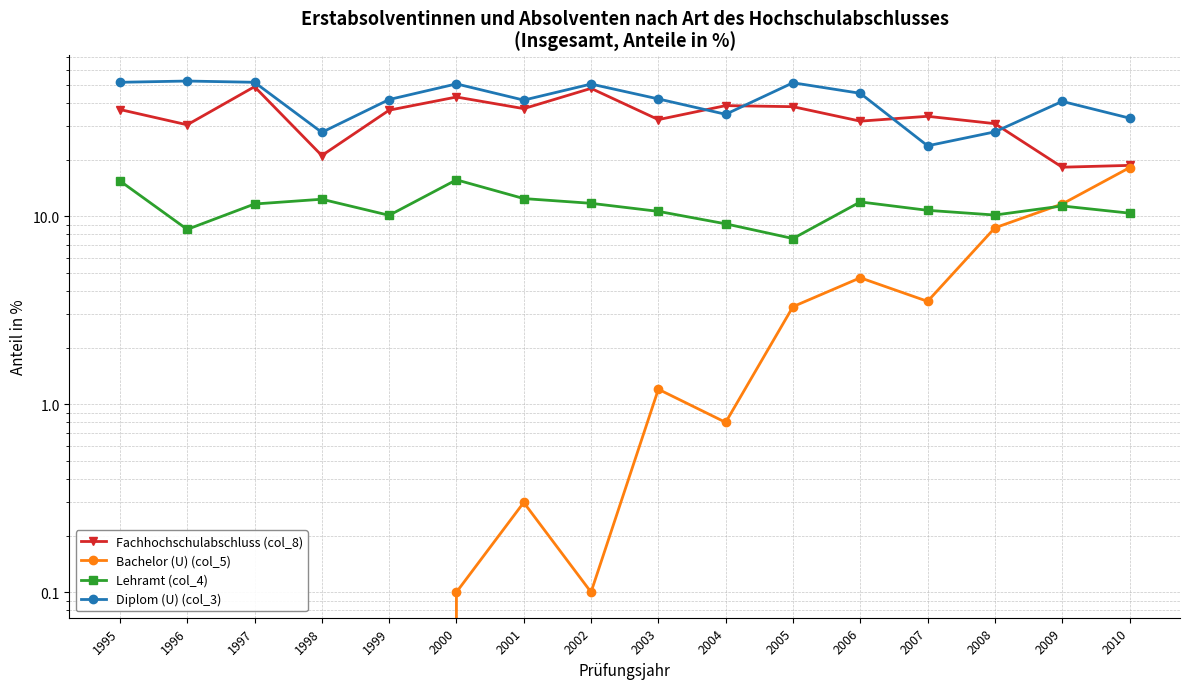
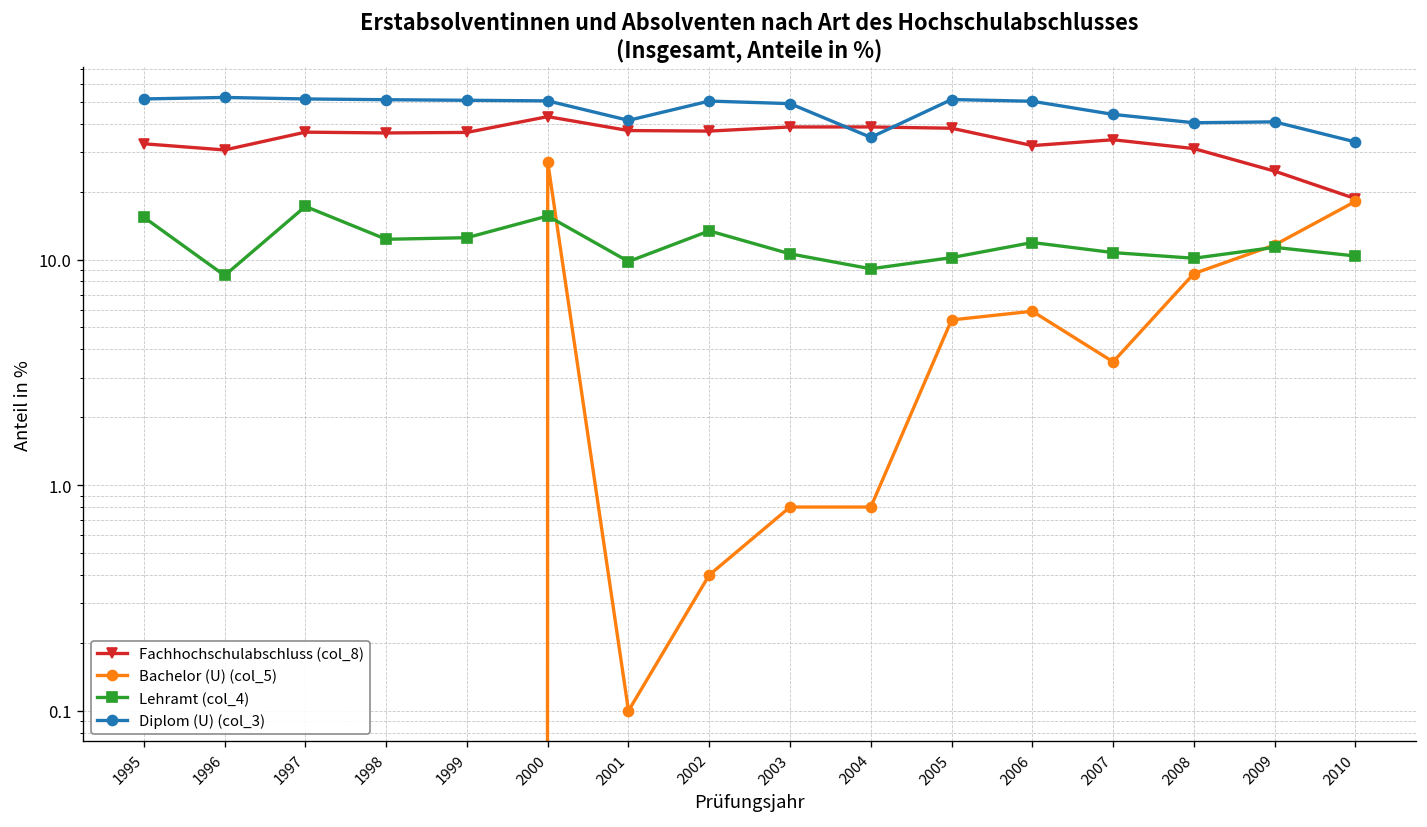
Fachhochschulabschluss (col_8), 1995: 37 -> 33
Fachhochschulabschluss (col_8), 1997: 49 -> 37
Lehramt (col_4), 1997: 12 -> 17
Fachhochschulabschluss (col_8), 1998: 21 -> 36
Diplom (U) (col_3), 1998: 28 -> 51
Lehramt (col_4), 1999: 10 -> 13
Diplom (U) (col_3), 1999: 42 -> 51
Bachelor (U) (col_5), 2000: 0.1 -> 27
Bachelor (U) (col_5), 2001: 0.3 -> 0.1
Lehramt (col_4), 2001: 12 -> 10
Fachhochschulabschluss (col_8), 2002: 48 -> 37
Bachelor (U) (col_5), 2002: 0.1 -> 0.4
Lehramt (col_4), 2002: 12 -> 13
Fachhochschulabschluss (col_8), 2003: 33 -> 39
Bachelor (U) (col_5), 2003: 1.2 -> 0.8
Diplom (U) (col_3), 2003: 42 -> 49
Bachelor (U) (col_5), 2005: 3.3 -> 5.4
Lehramt (col_4), 2005: 7.6 -> 10
Bachelor (U) (col_5), 2006: 4.7 -> 5.9
Diplom (U) (col_3), 2006: 45 -> 50
Diplom (U) (col_3), 2007: 24 -> 44
Diplom (U) (col_3), 2008: 28 -> 40
Fachhochschulabschluss (col_8), 2009: 18 -> 25
